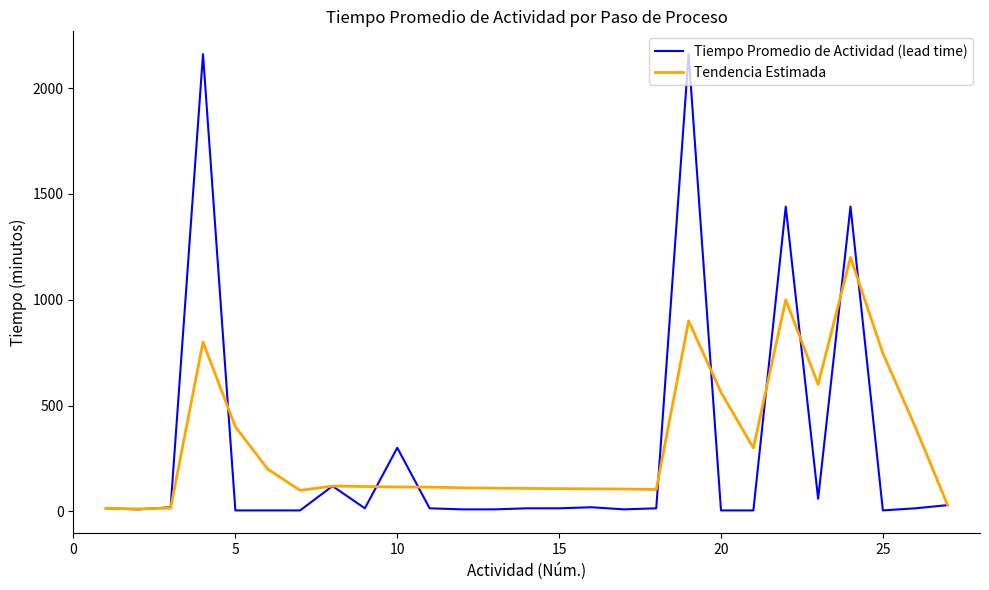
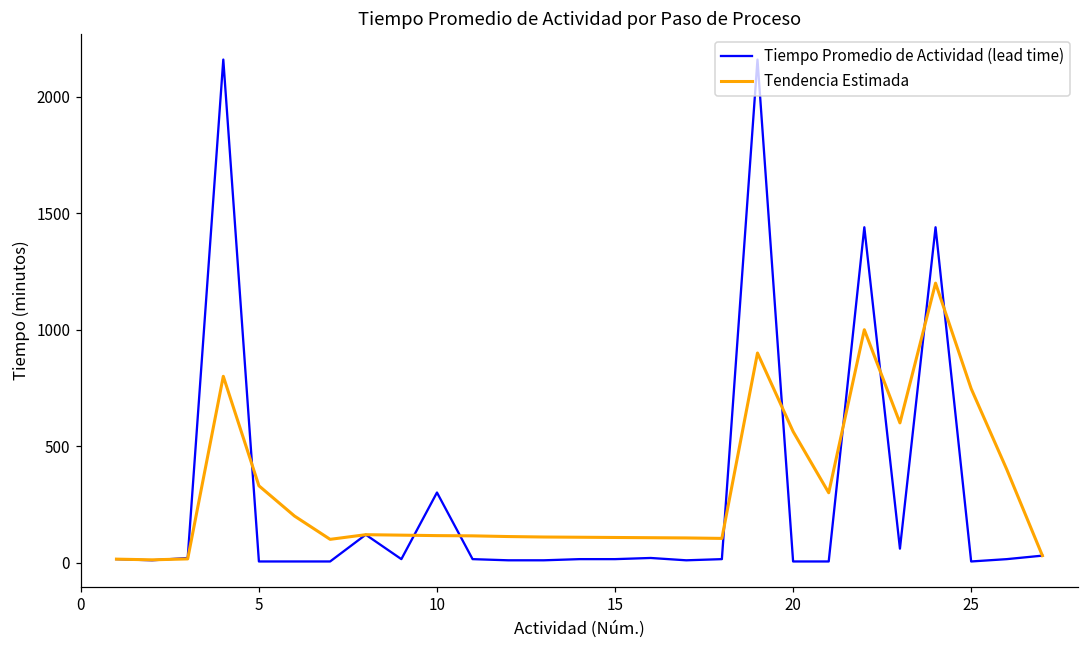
Tendencia Estimada, 5: 400 -> 330
